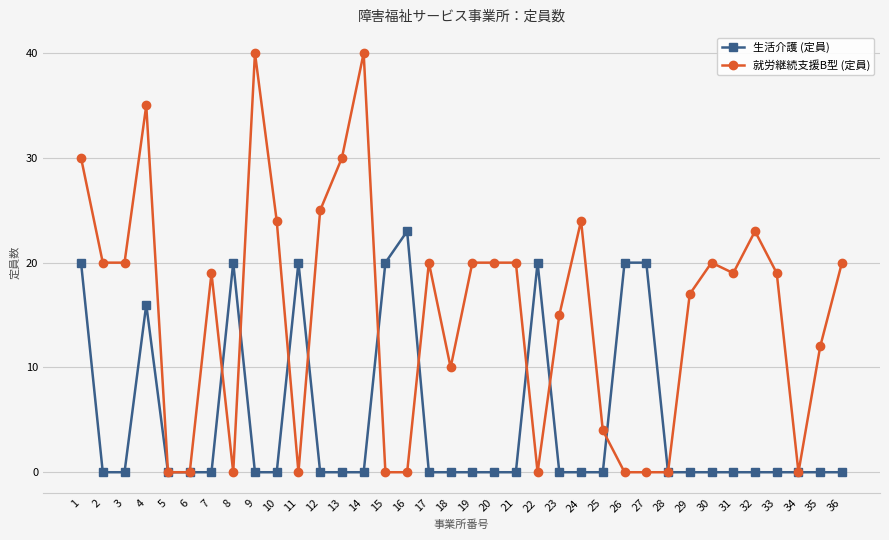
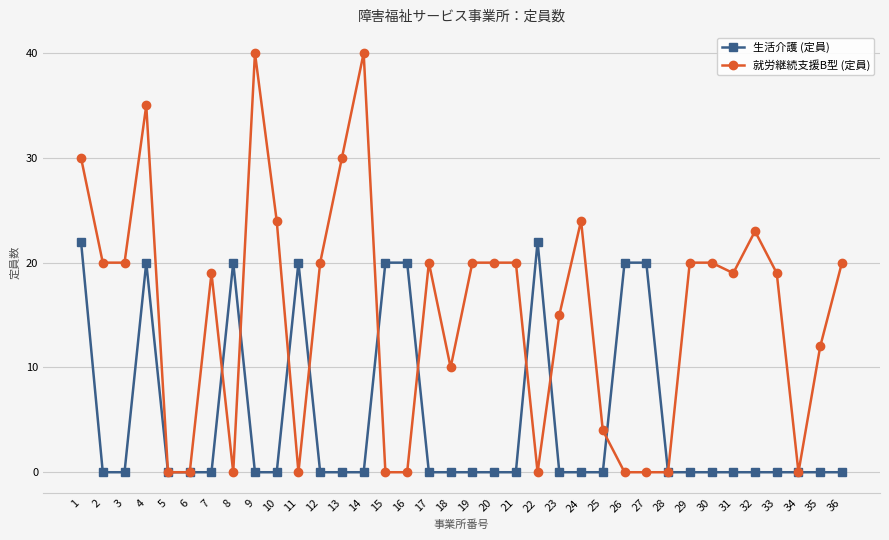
生活介護 (定員), 1: 20 -> 22
生活介護 (定員), 4: 16 -> 20
就労継続支援B型 (定員), 12: 25 -> 20
生活介護 (定員), 16: 23 -> 20
生活介護 (定員), 22: 20 -> 22
就労継続支援B型 (定員), 29: 17 -> 20
